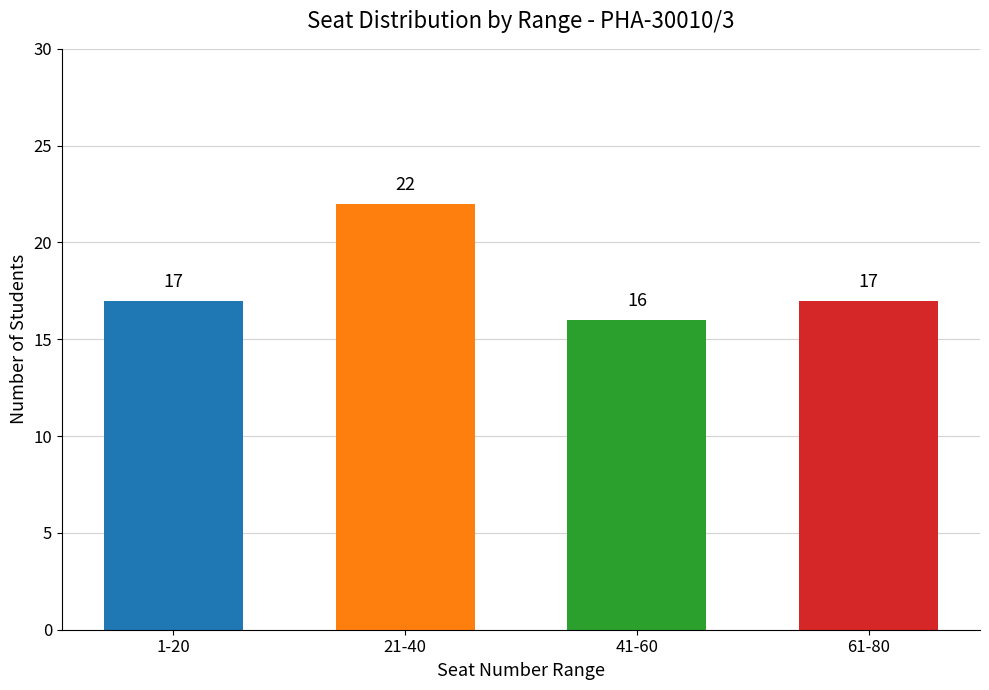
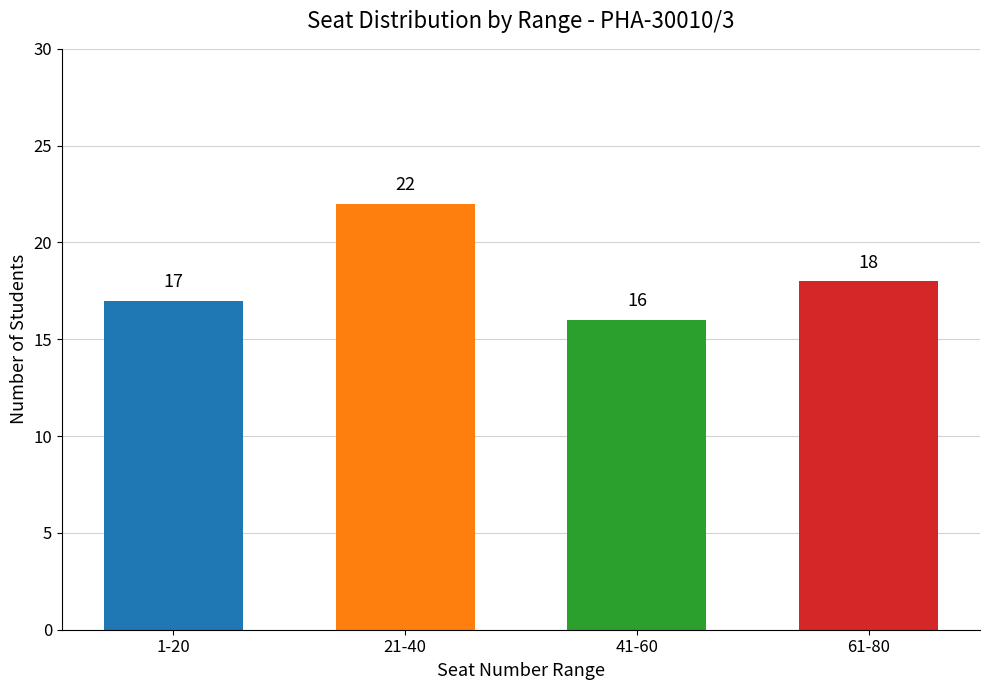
61-80: 17 -> 18
